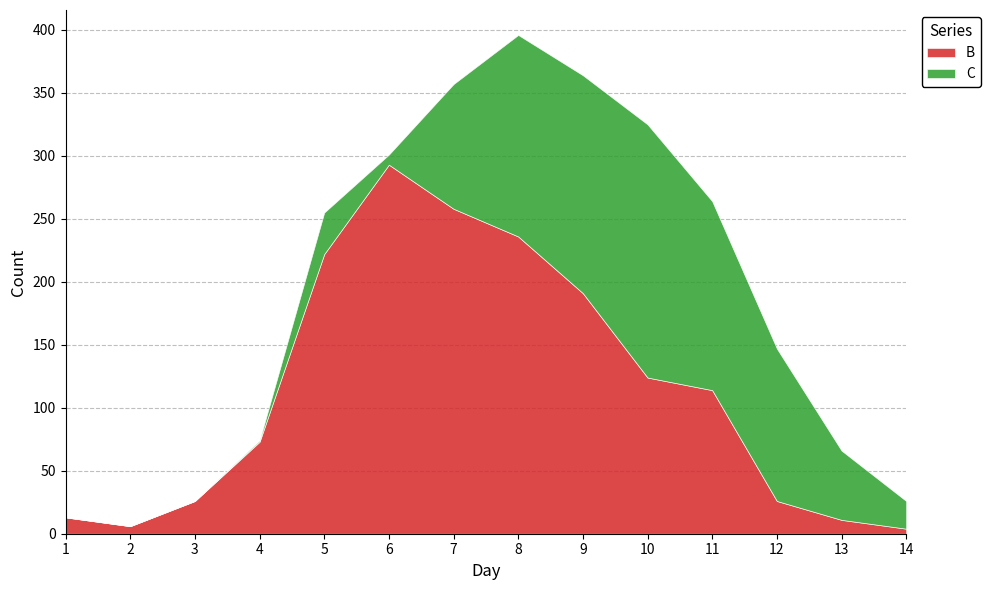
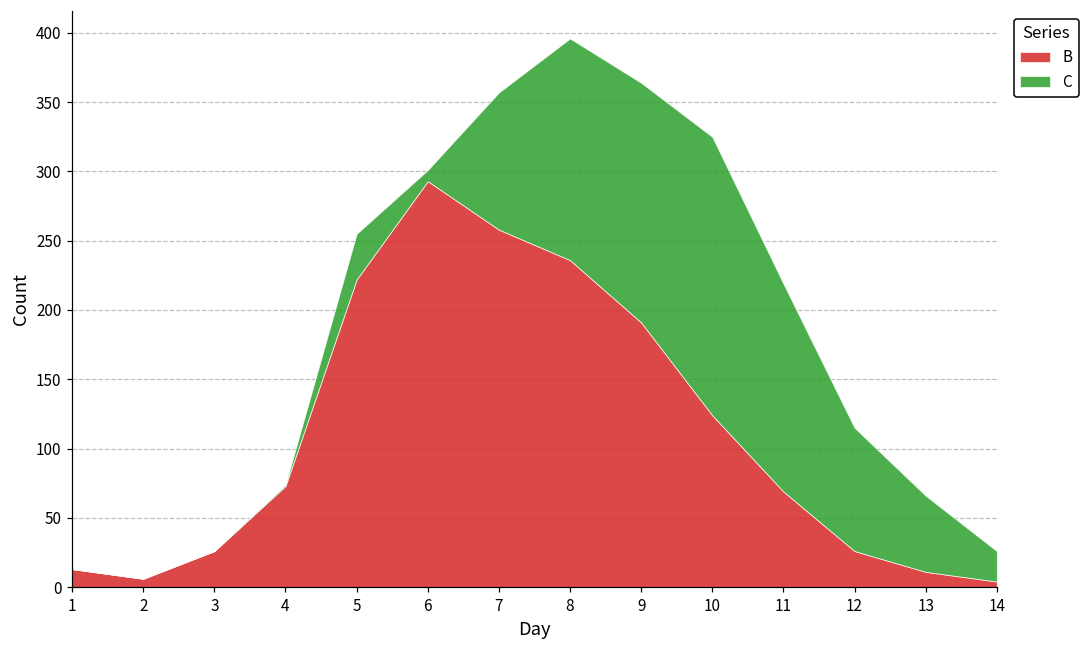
B, 11: 114 -> 69
C, 12: 121 -> 89
